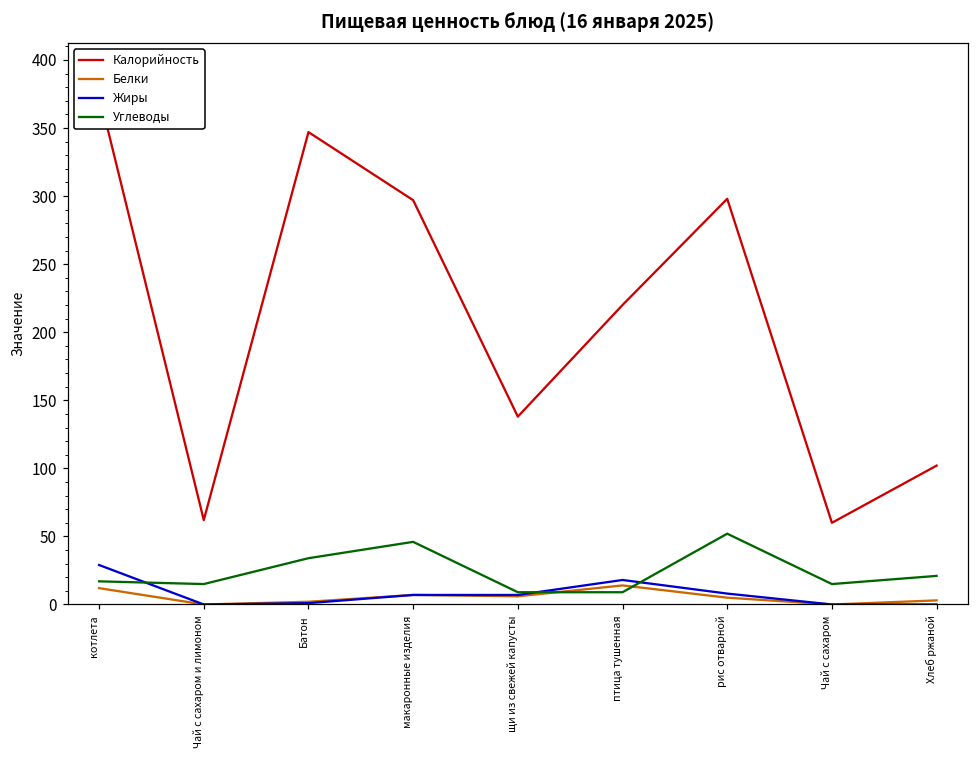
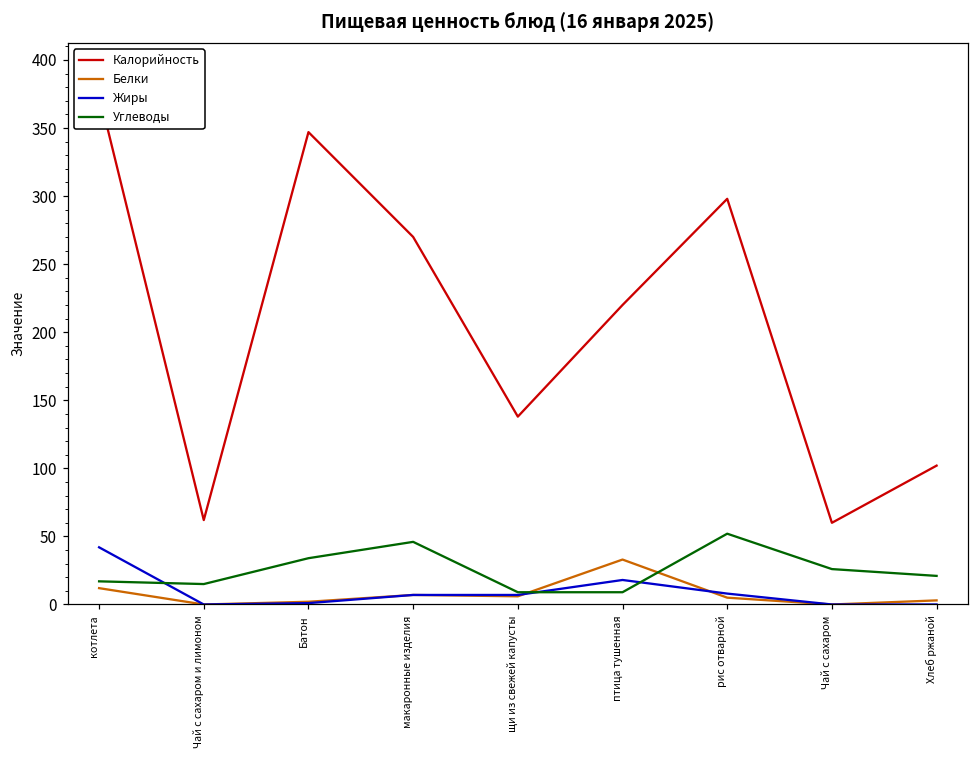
Жиры, котлета: 29 -> 42
Калорийность, макаронные изделия: 297 -> 270
Белки, птица тушенная: 14 -> 33
Углеводы, Чай с сахаром: 15 -> 26
